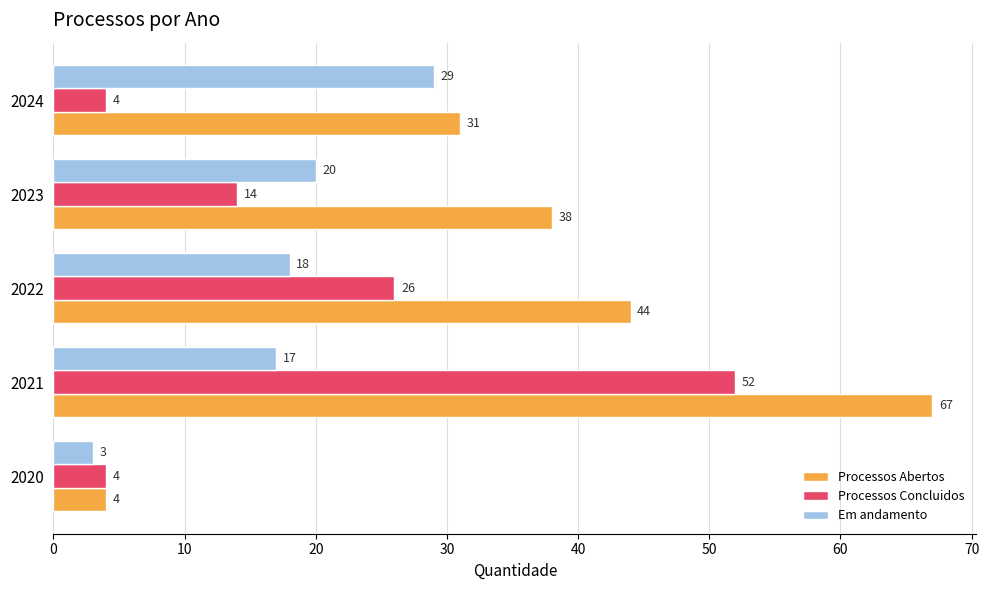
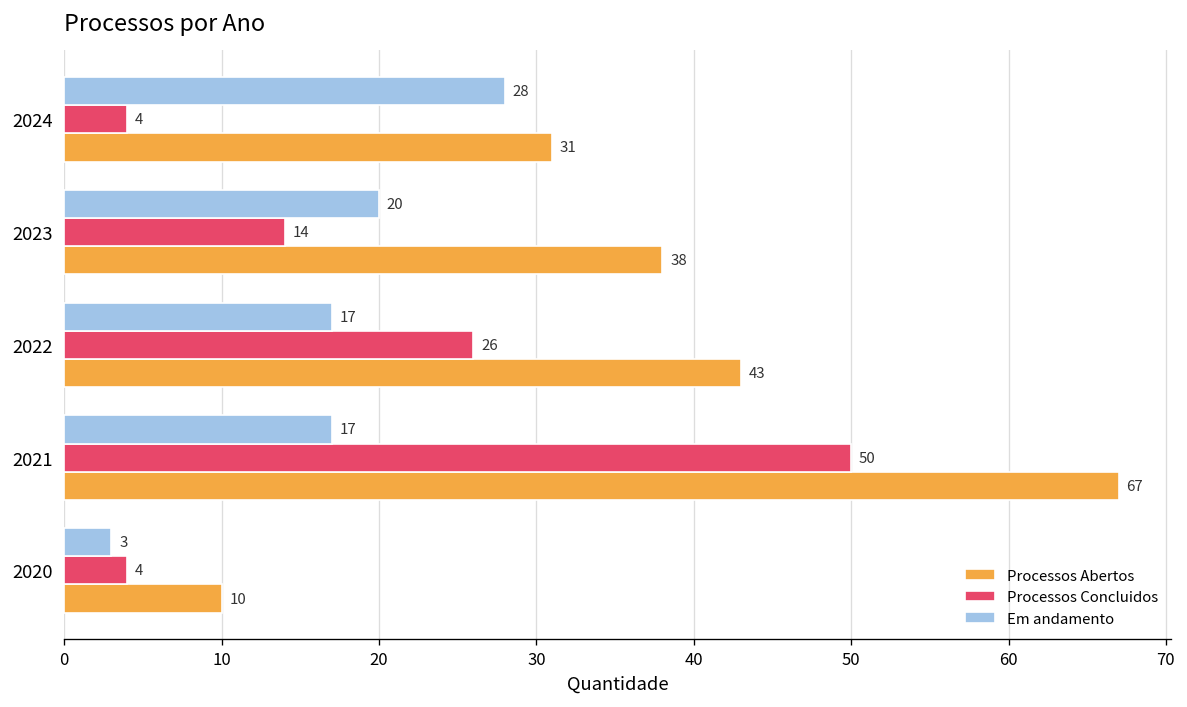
Em andamento, 2024: 29 -> 28
Em andamento, 2022: 18 -> 17
Processos Abertos, 2022: 44 -> 43
Processos Concluidos, 2021: 52 -> 50
Processos Abertos, 2020: 4 -> 10
